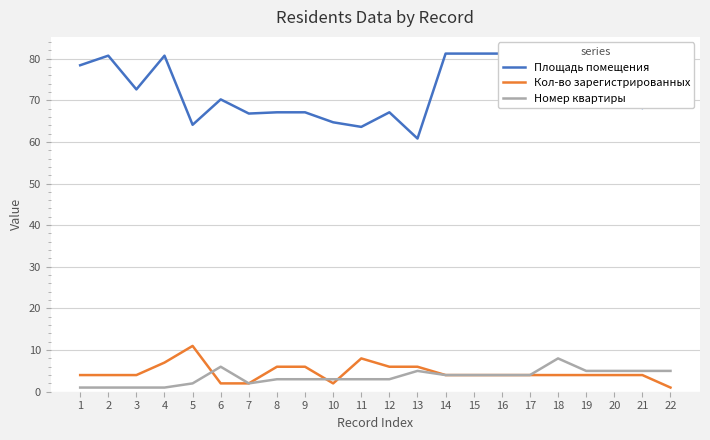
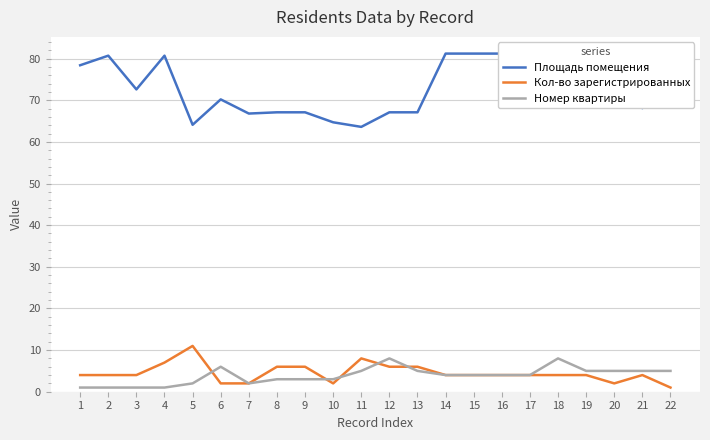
Номер квартиры, 11: 3 -> 5
Номер квартиры, 12: 3 -> 8
Площадь помещения, 13: 61 -> 67
Кол-во зарегистрированных, 20: 4 -> 2
